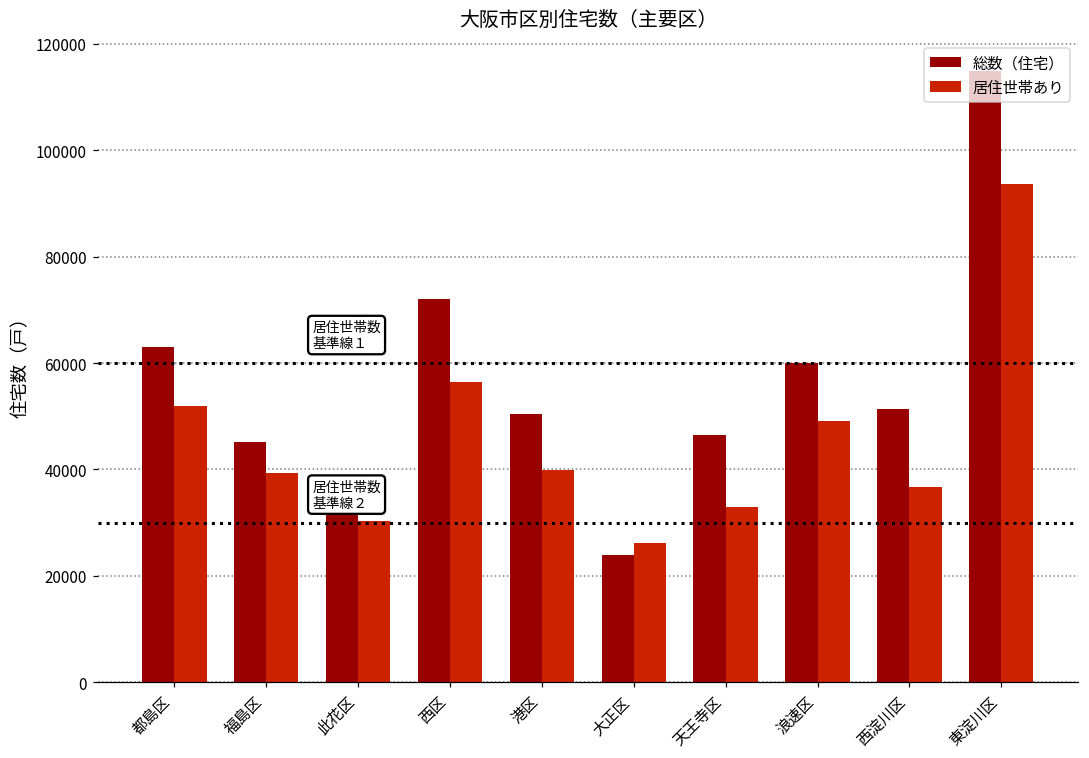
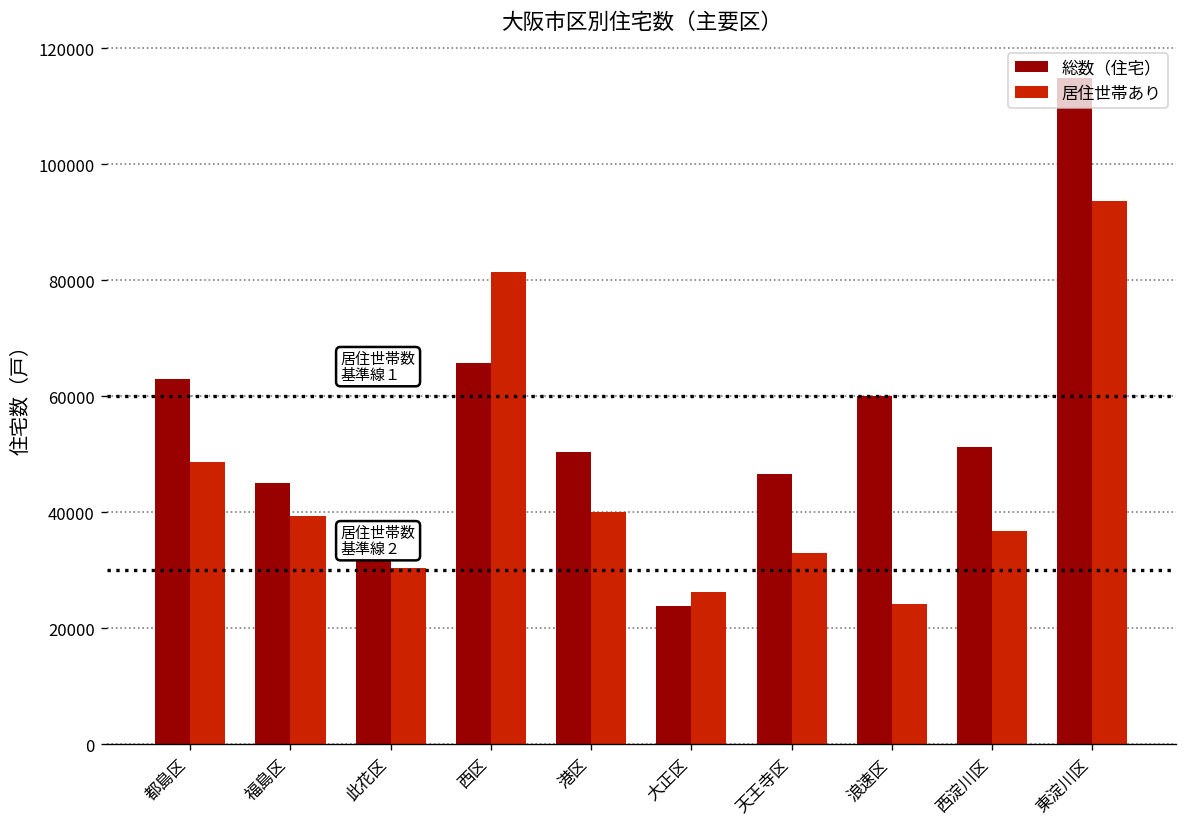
居住世帯あり, 都島区: 52000 -> 49000
総数（住宅）, 西区: 72000 -> 66000
居住世帯あり, 西区: 56000 -> 81000
居住世帯あり, 浪速区: 49000 -> 24000
